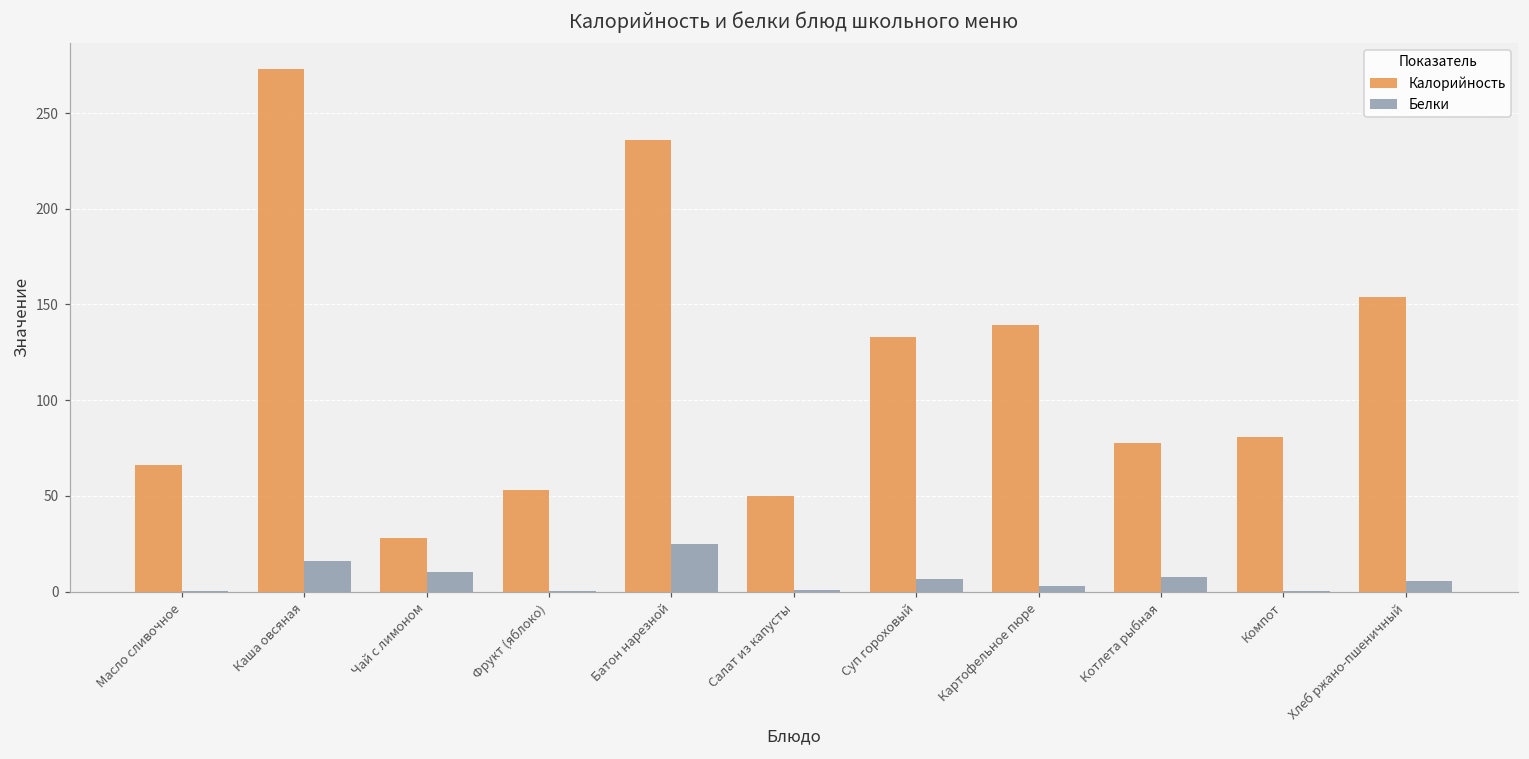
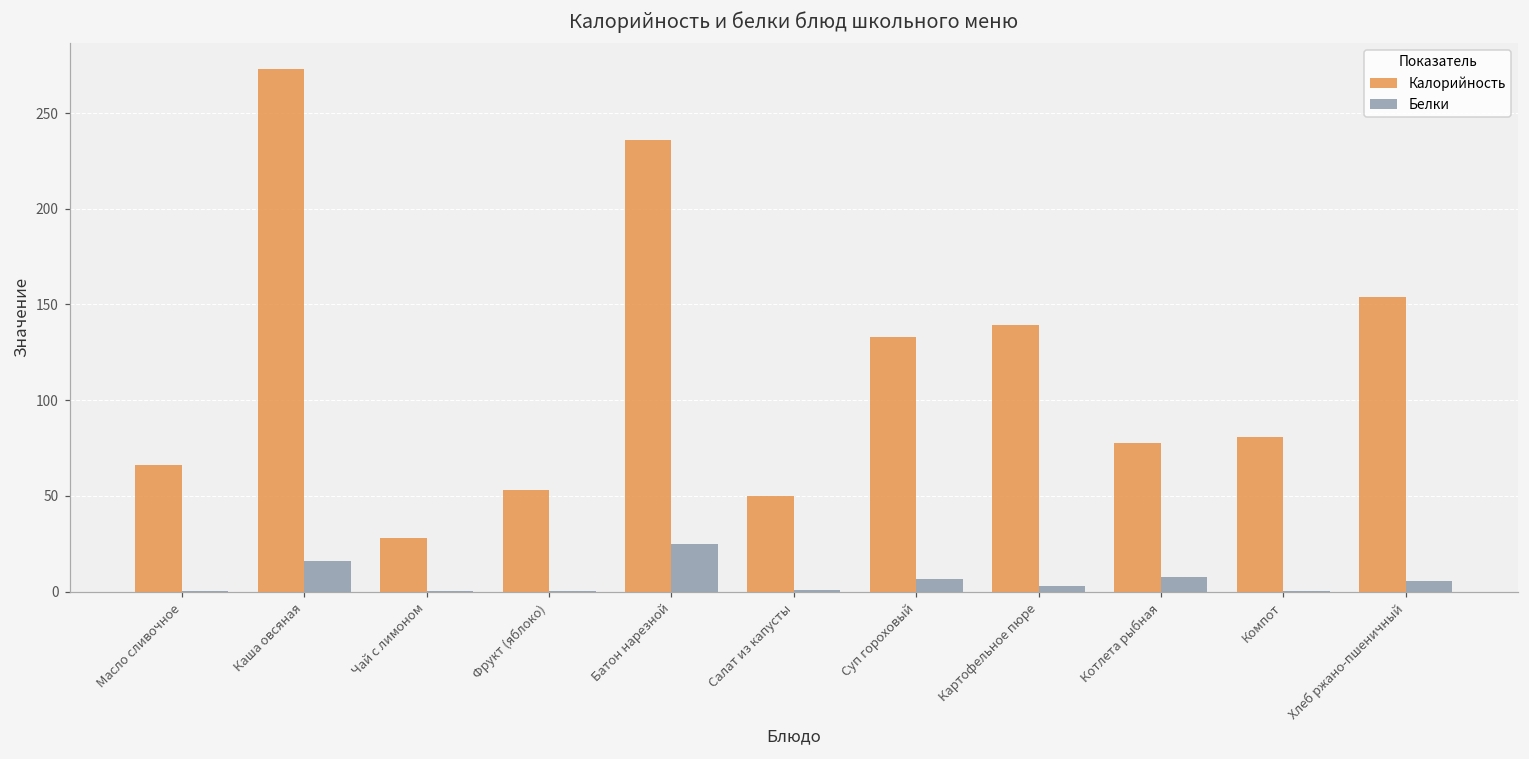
Белки, Чай с лимоном: 11 -> 0
